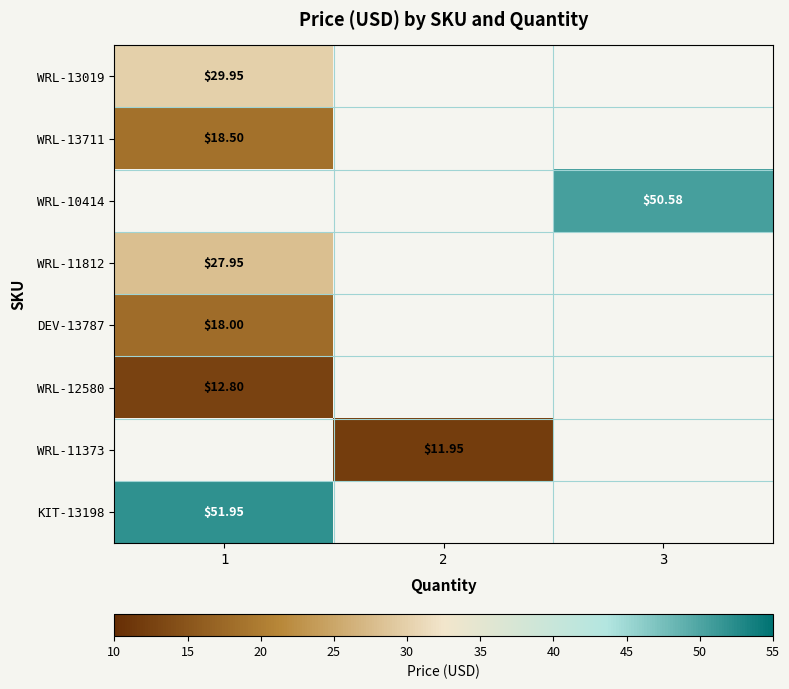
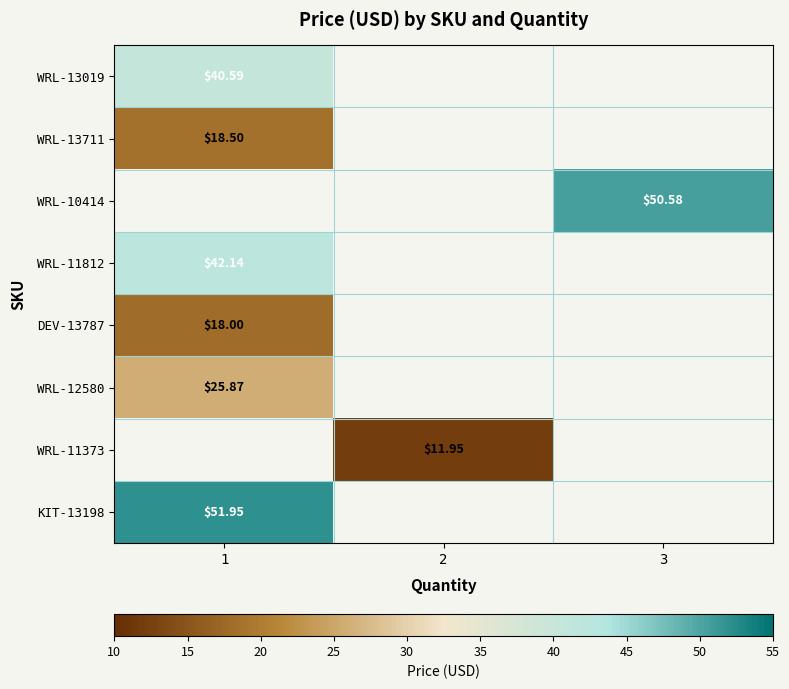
WRL-13019, 1: $29.95 -> $40.59
WRL-11812, 1: $27.95 -> $42.14
WRL-12580, 1: $12.80 -> $25.87
